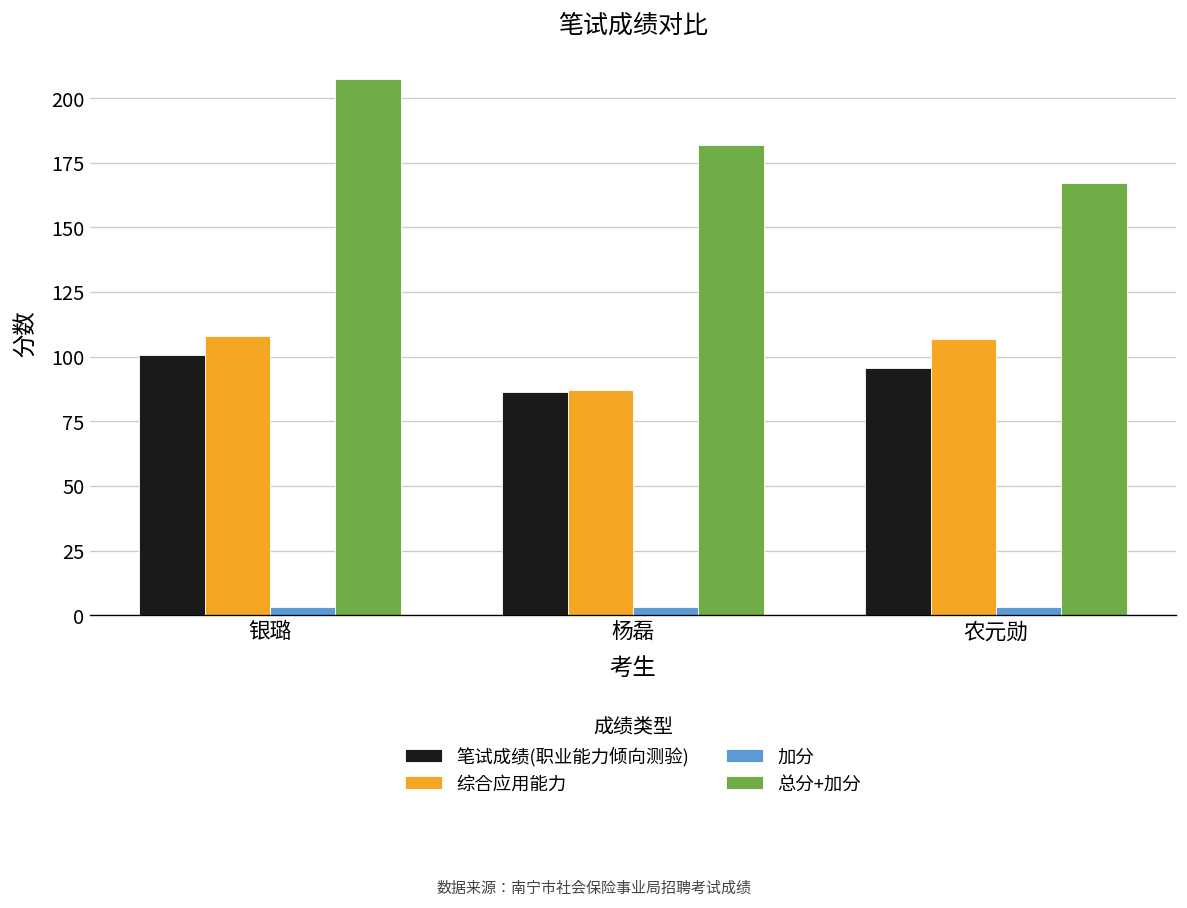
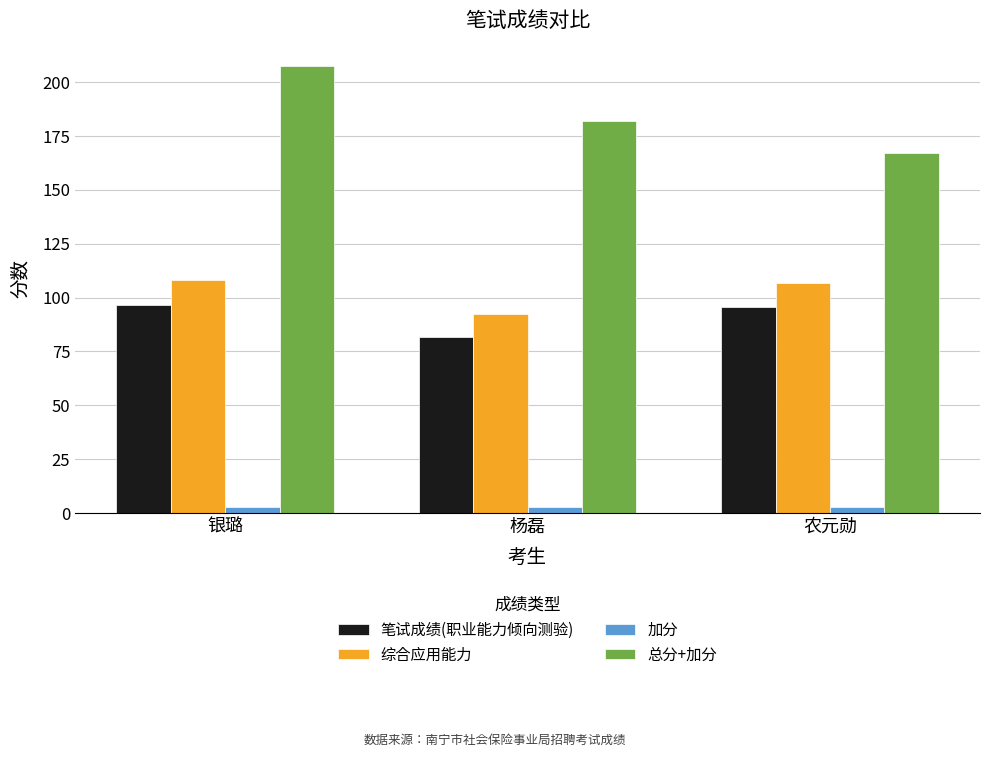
笔试成绩(职业能力倾向测验), 银璐: 101 -> 97
笔试成绩(职业能力倾向测验), 杨磊: 87 -> 82
综合应用能力, 杨磊: 87 -> 93
